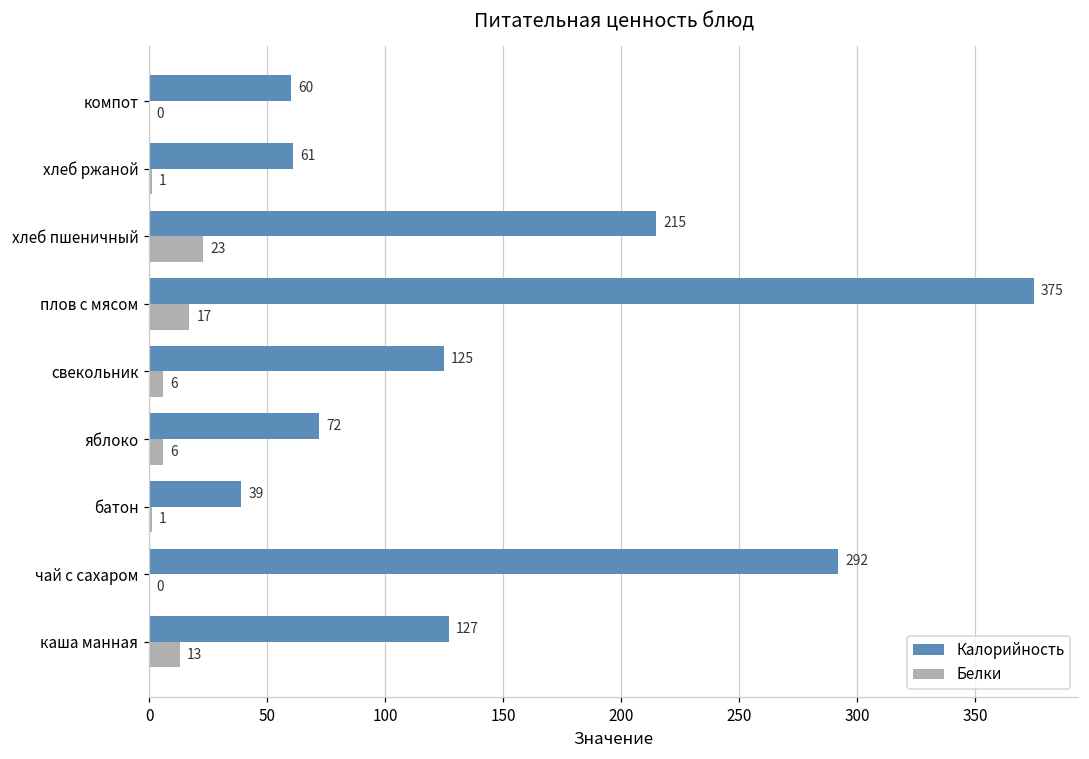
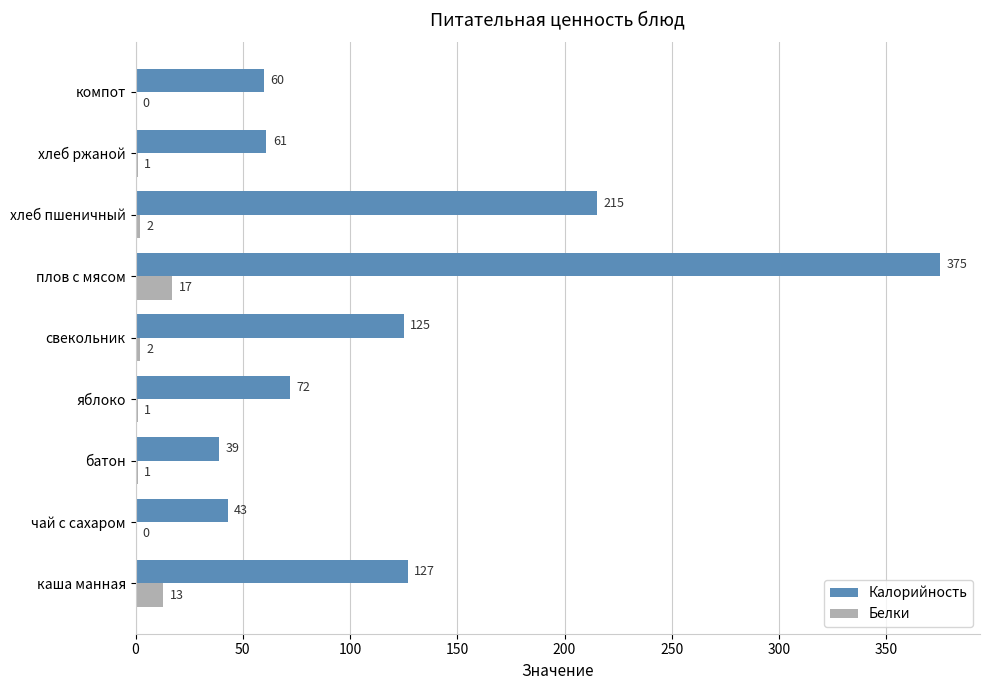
Белки, хлеб пшеничный: 23 -> 2
Белки, свекольник: 6 -> 2
Белки, яблоко: 6 -> 1
Калорийность, чай с сахаром: 292 -> 43
